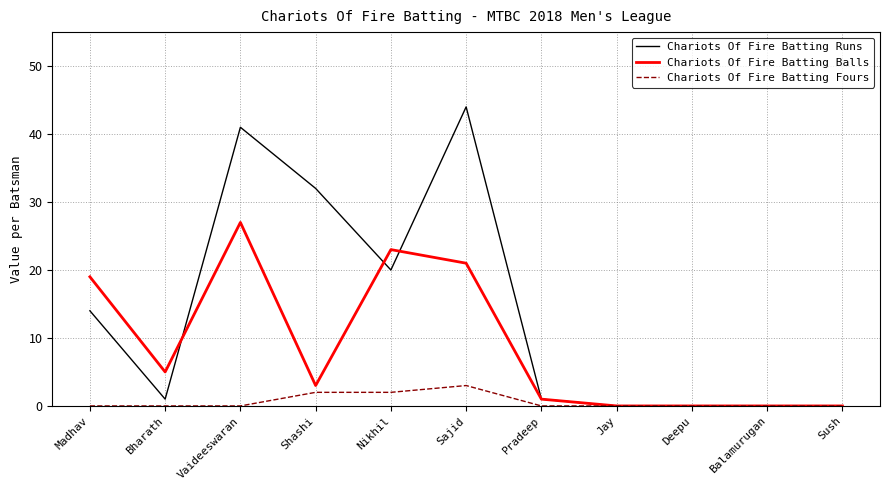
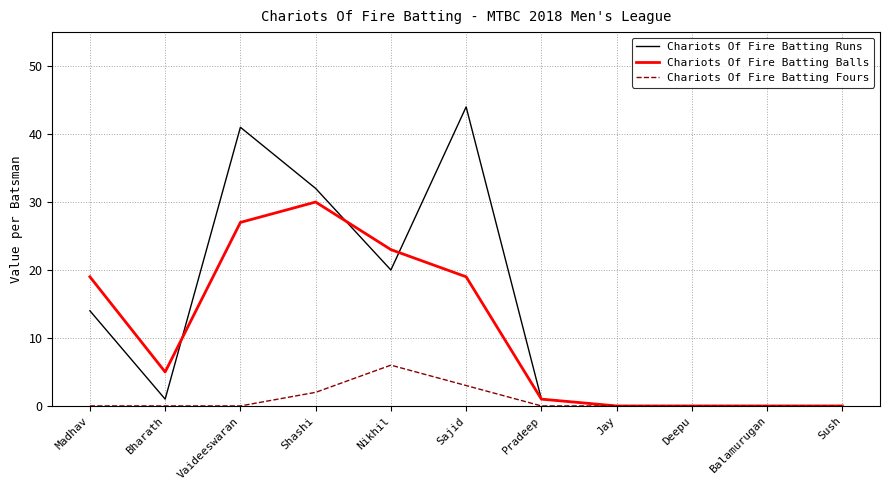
Chariots Of Fire Batting Balls, Shashi: 3 -> 30
Chariots Of Fire Batting Fours, Nikhil: 2 -> 6
Chariots Of Fire Batting Balls, Sajid: 21 -> 19
